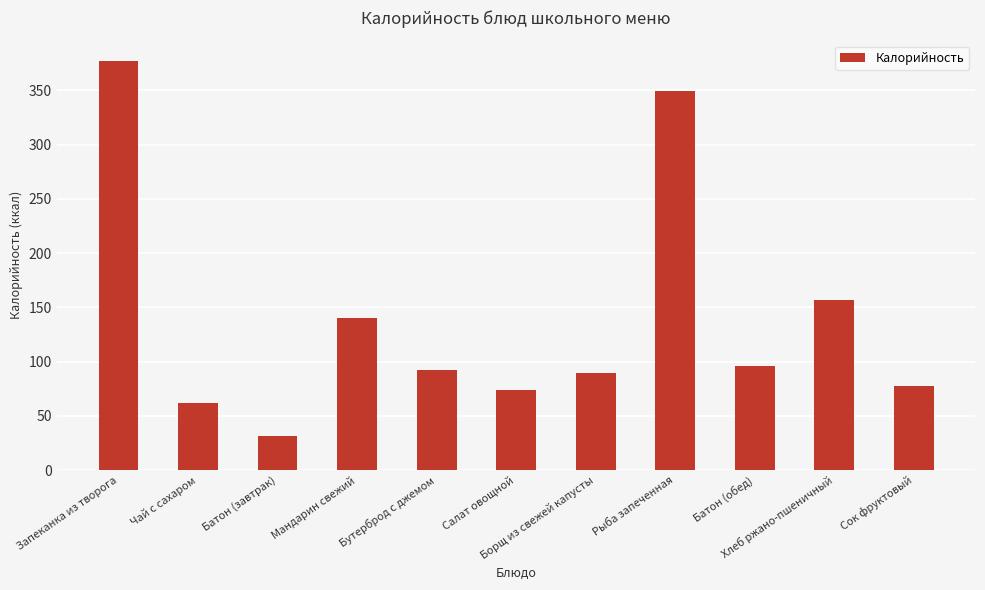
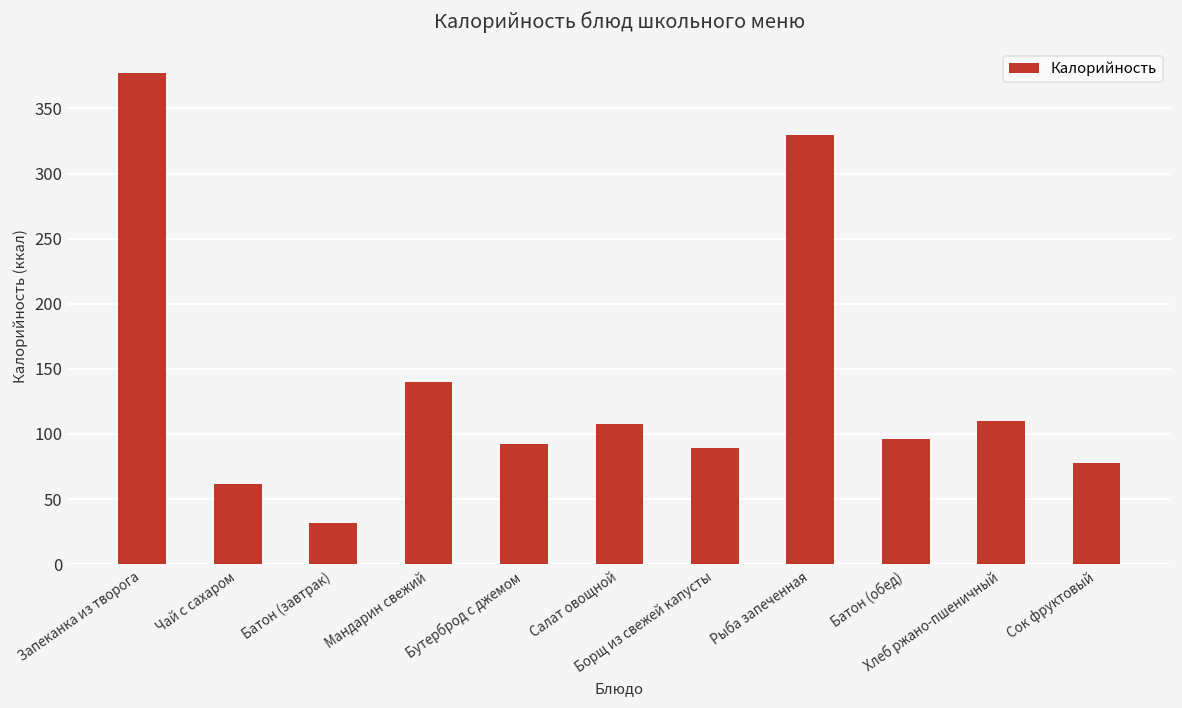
Салат овощной: 74 -> 107
Рыба запеченная: 349 -> 329
Хлеб ржано-пшеничный: 157 -> 110
